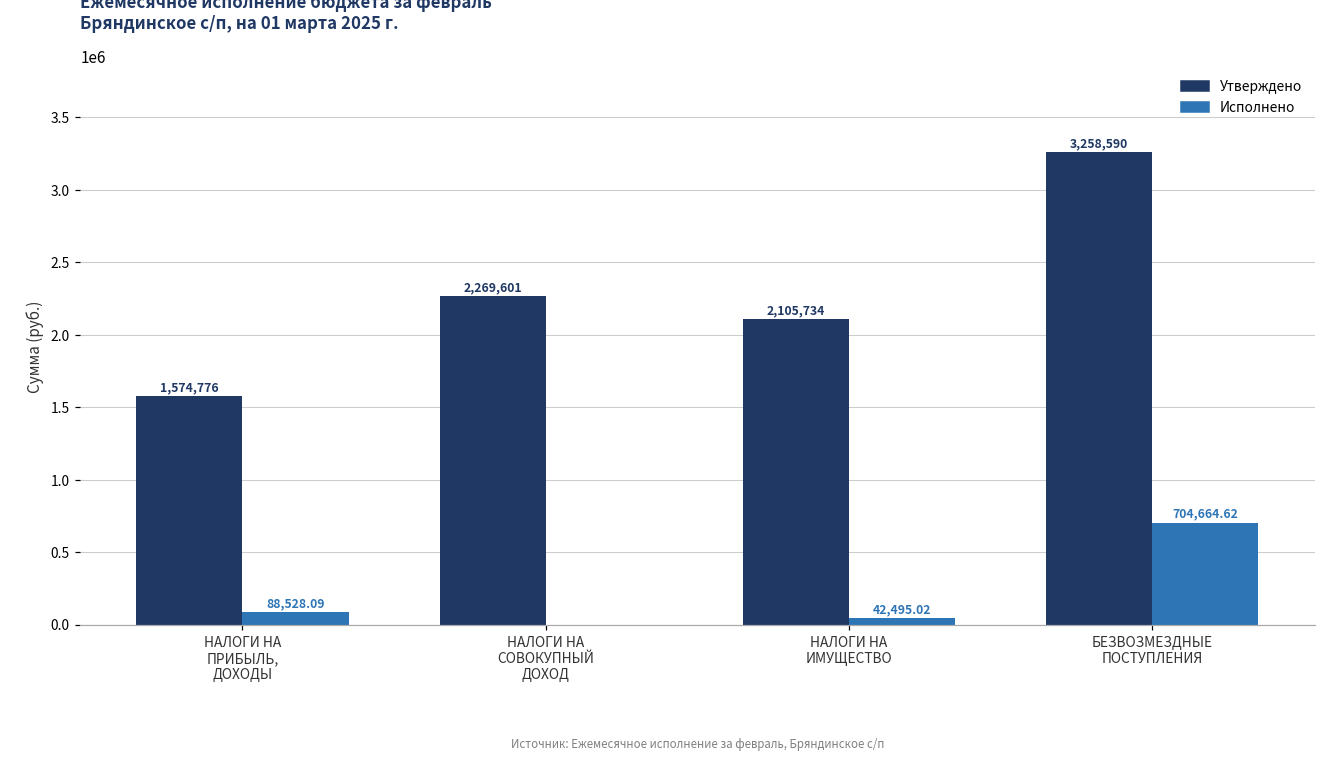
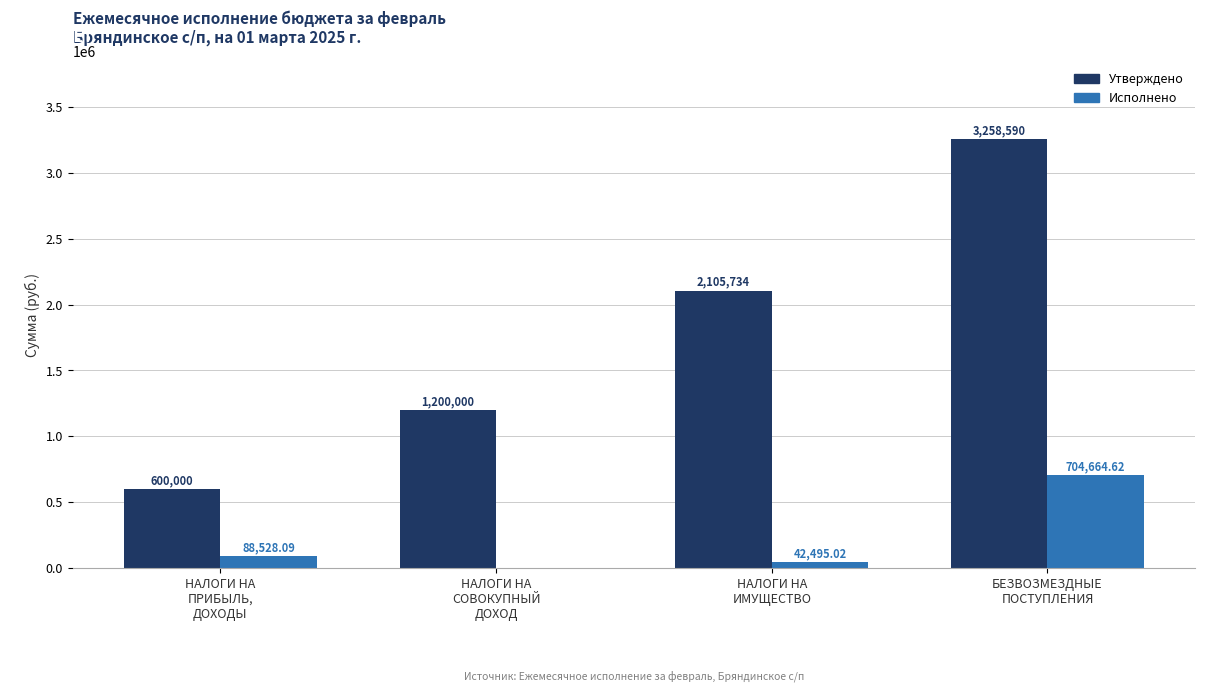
Утверждено, НАЛОГИ НА ПРИБЫЛЬ, ДОХОДЫ: 1,574,776 -> 600,000
Утверждено, НАЛОГИ НА СОВОКУПНЫЙ ДОХОД: 2,269,601 -> 1,200,000
